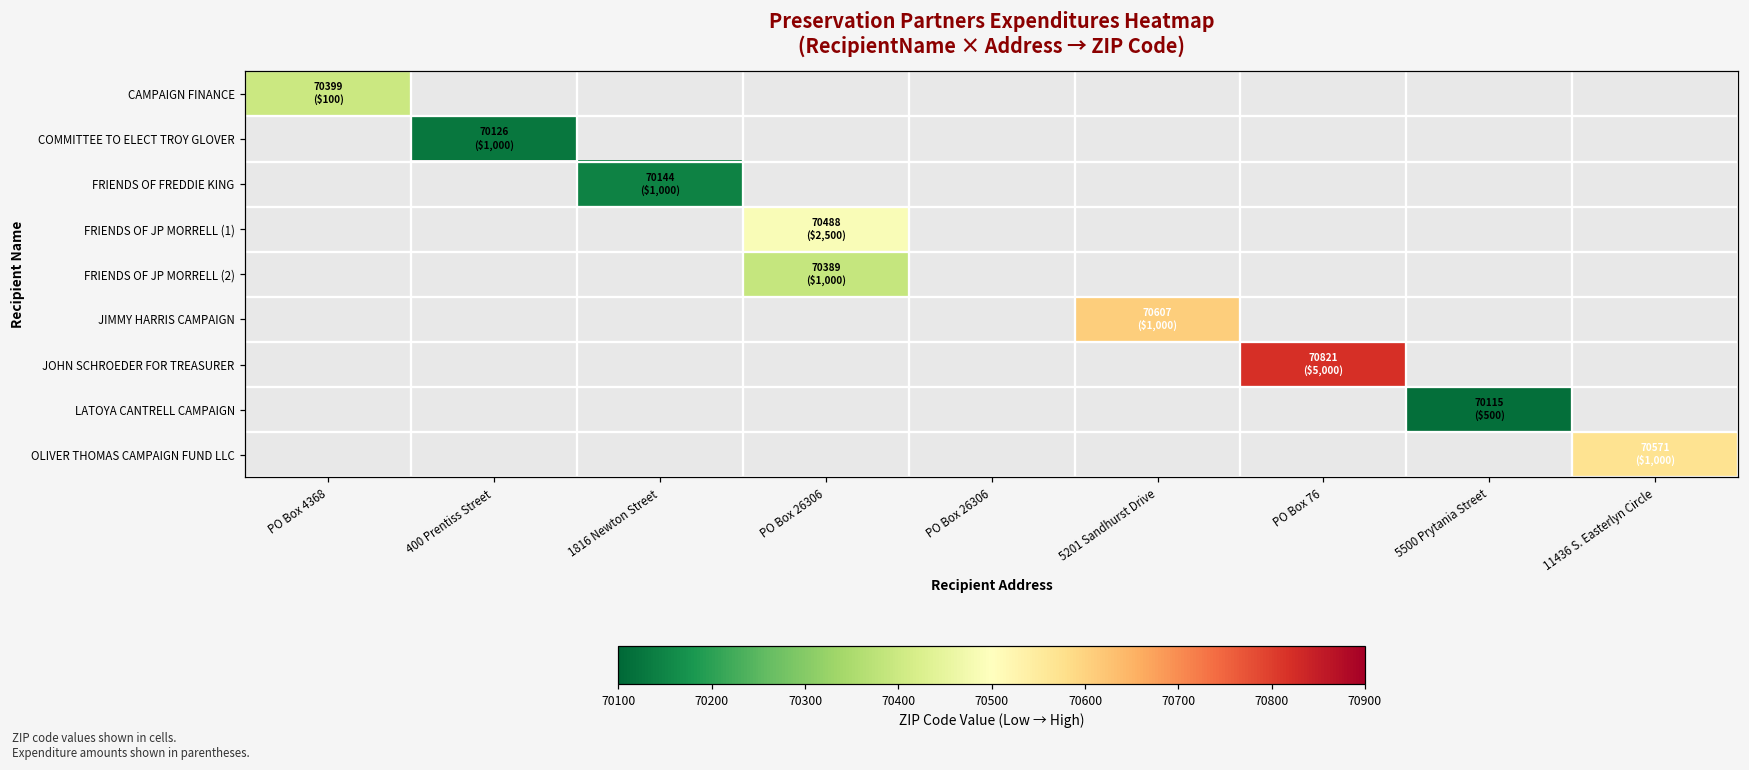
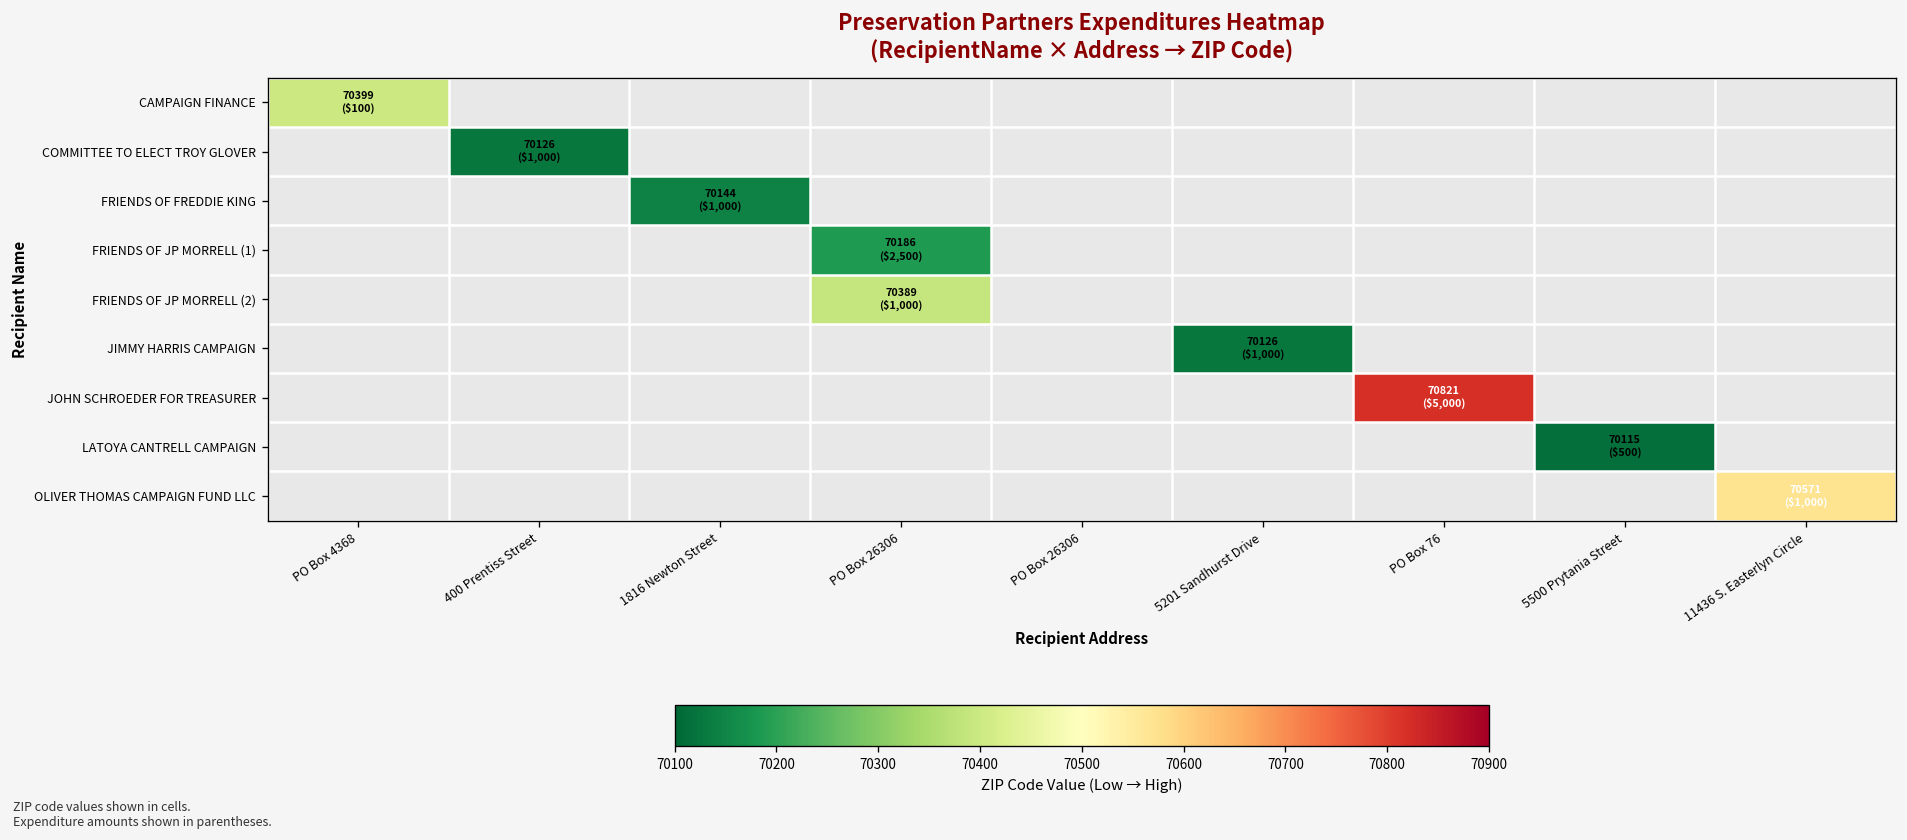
FRIENDS OF JP MORRELL (1), PO Box 26306: 70488 -> 70186
JIMMY HARRIS CAMPAIGN, 5201 Sandhurst Drive: 70607 -> 70126
